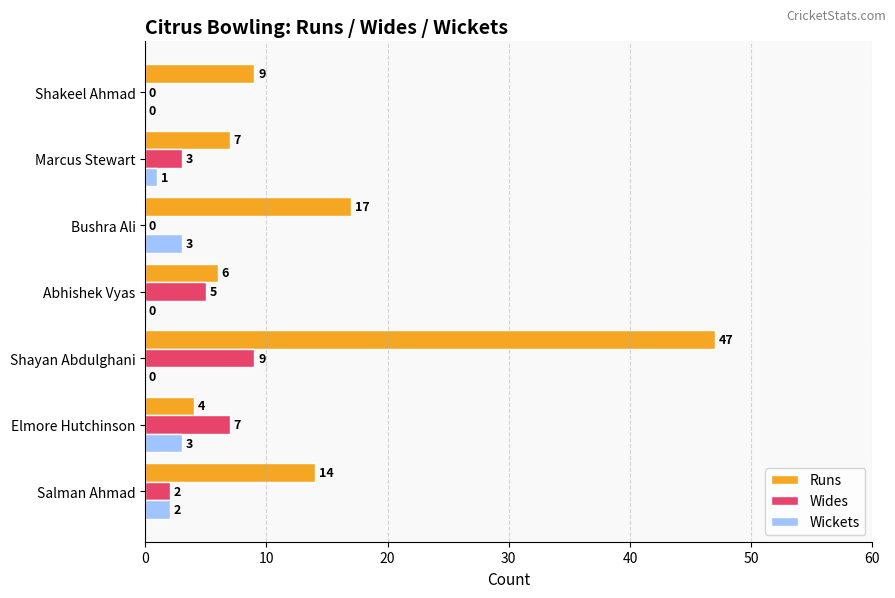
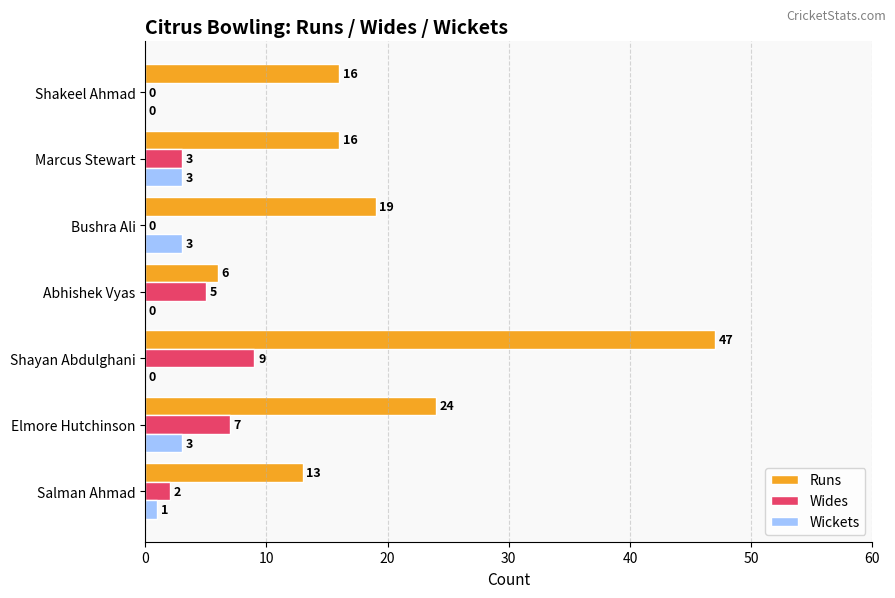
Runs, Shakeel Ahmad: 9 -> 16
Runs, Marcus Stewart: 7 -> 16
Wickets, Marcus Stewart: 1 -> 3
Runs, Bushra Ali: 17 -> 19
Runs, Elmore Hutchinson: 4 -> 24
Runs, Salman Ahmad: 14 -> 13
Wickets, Salman Ahmad: 2 -> 1
